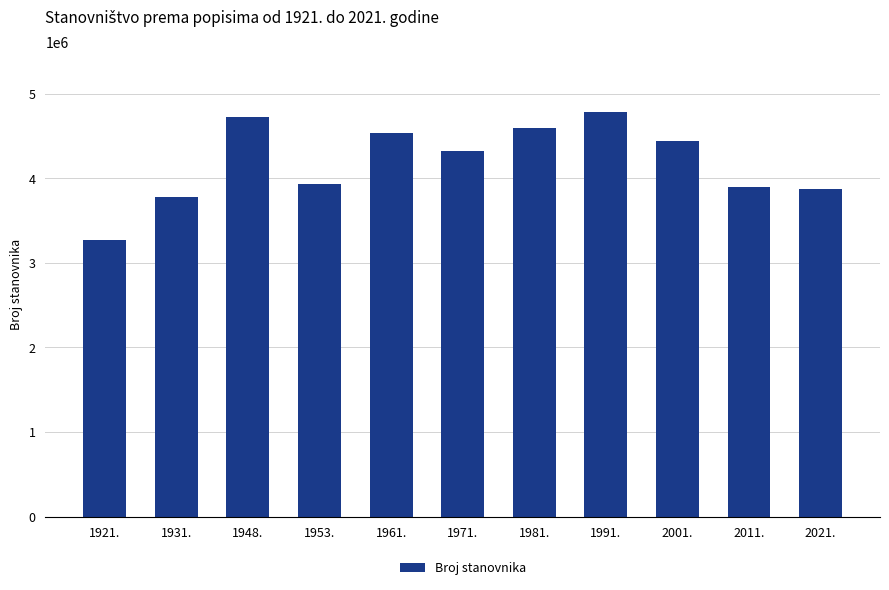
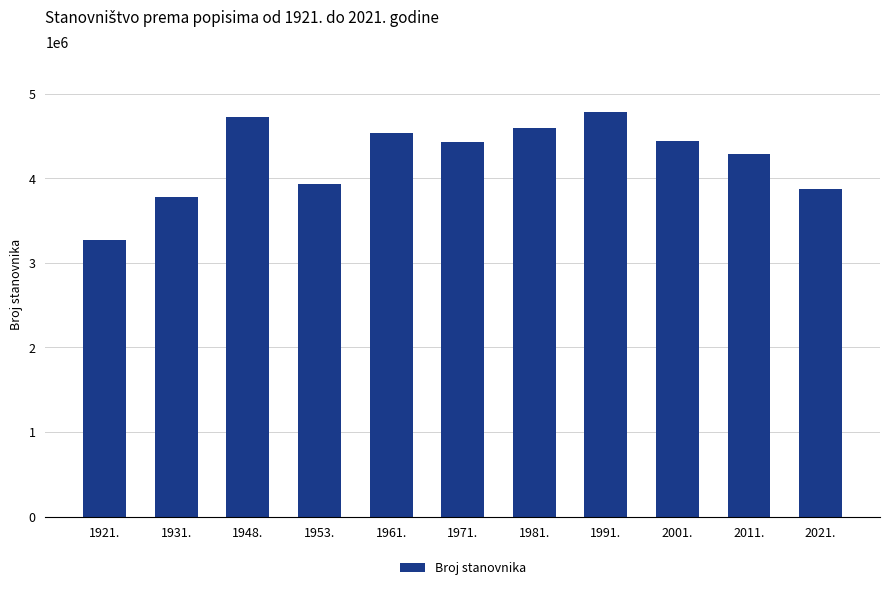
1971.: 4300000 -> 4400000
2011.: 3900000 -> 4300000
